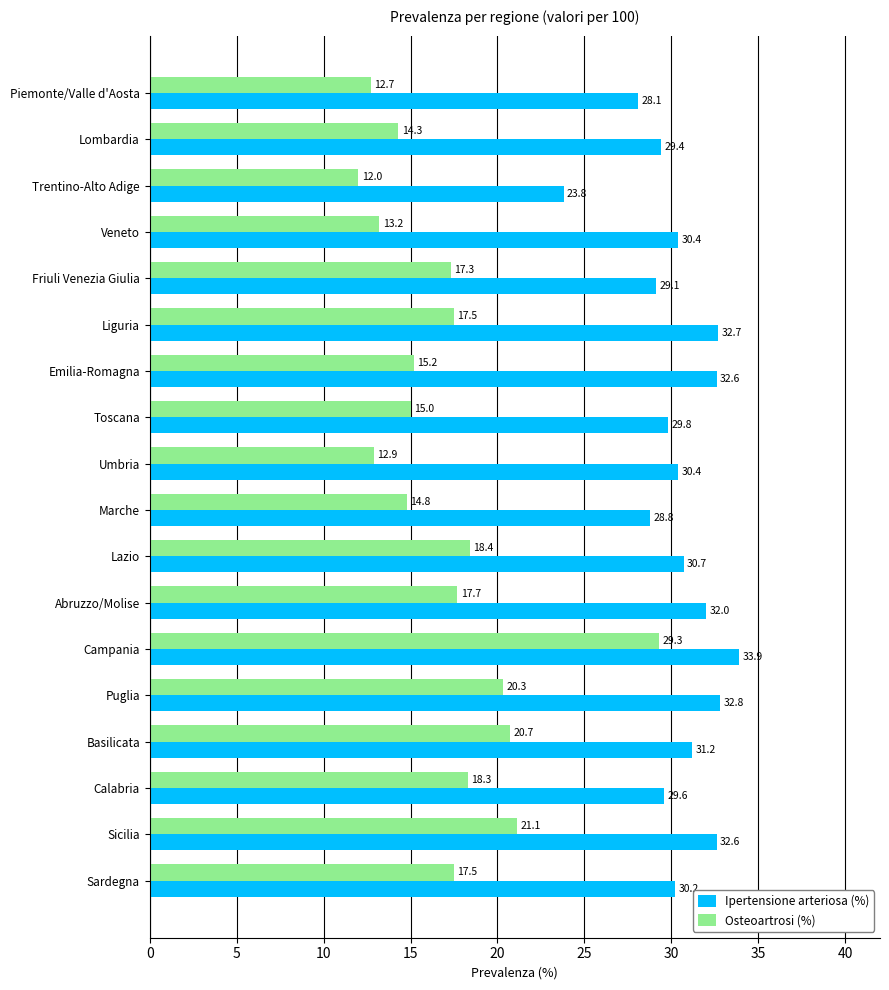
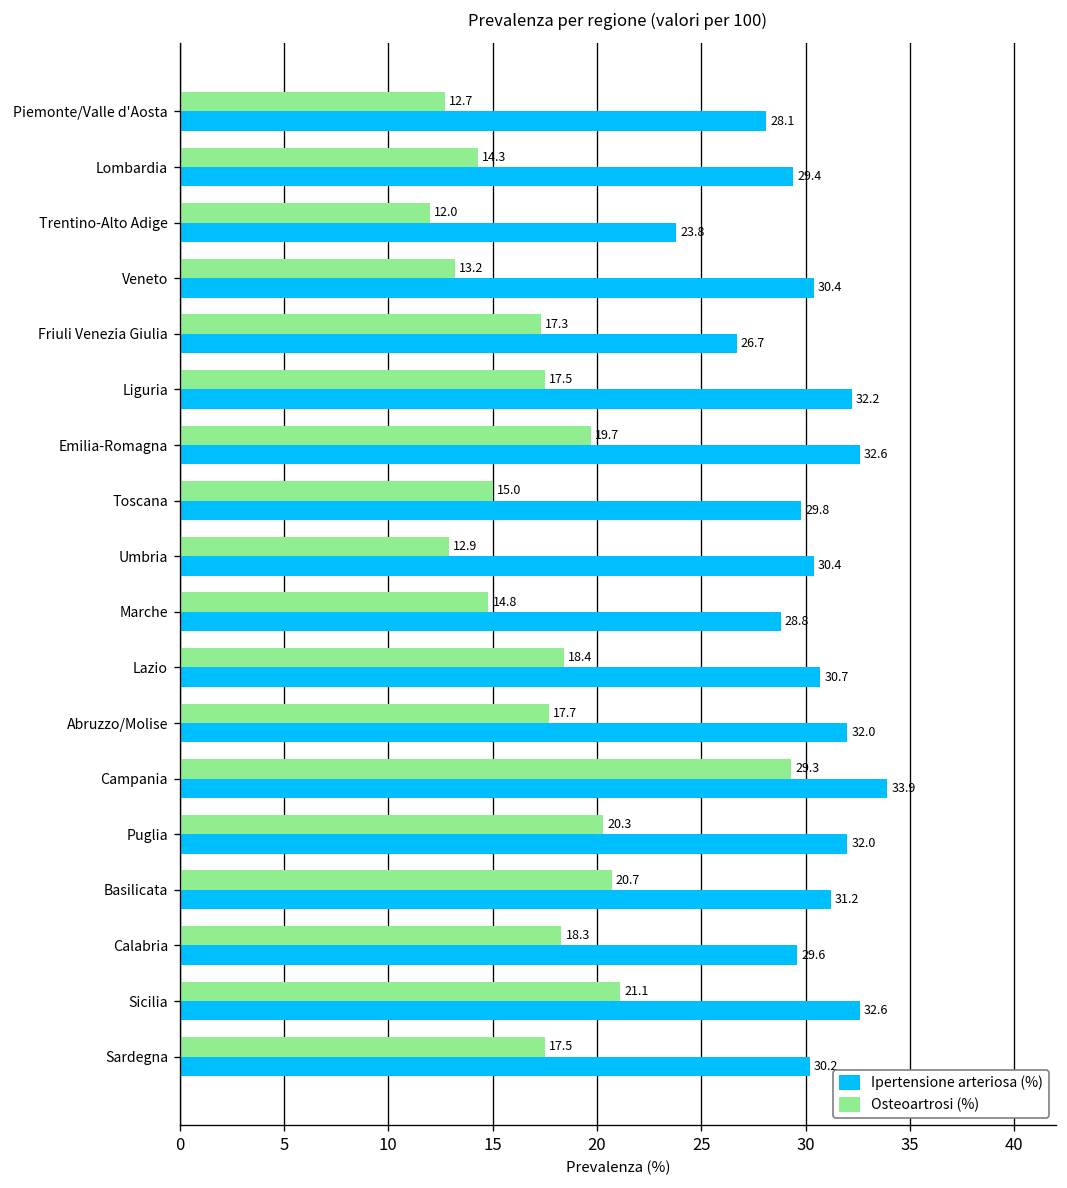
Ipertensione arteriosa (%), Friuli Venezia Giulia: 29.1 -> 26.7
Ipertensione arteriosa (%), Liguria: 32.7 -> 32.2
Osteoartrosi (%), Emilia-Romagna: 15.2 -> 19.7
Ipertensione arteriosa (%), Puglia: 32.8 -> 32.0
